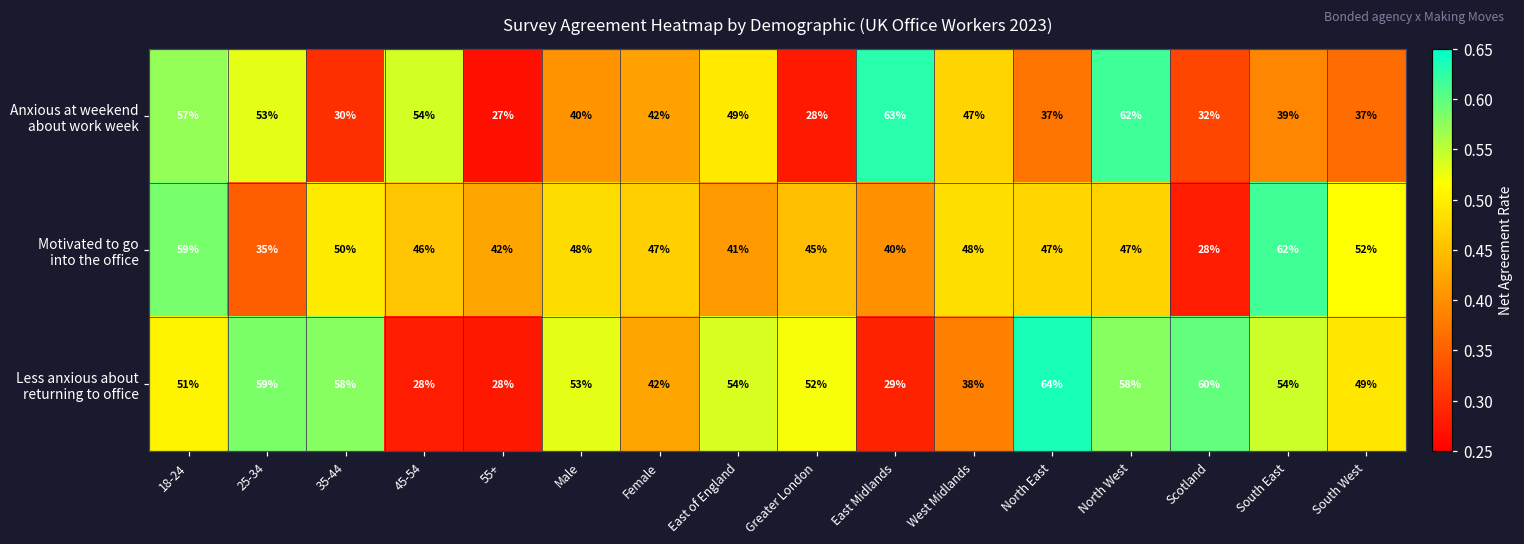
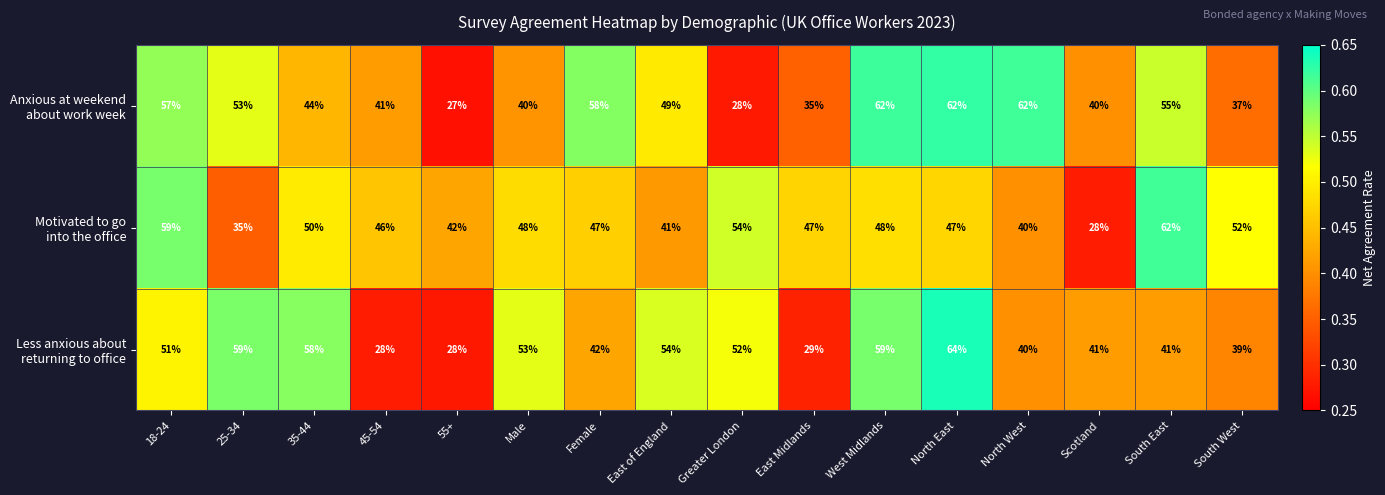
Anxious at weekend about work week, 35-44: 30% -> 44%
Anxious at weekend about work week, 45-54: 54% -> 41%
Anxious at weekend about work week, Female: 42% -> 58%
Anxious at weekend about work week, East Midlands: 63% -> 35%
Anxious at weekend about work week, West Midlands: 47% -> 62%
Anxious at weekend about work week, North East: 37% -> 62%
Anxious at weekend about work week, Scotland: 32% -> 40%
Anxious at weekend about work week, South East: 39% -> 55%
Motivated to go into the office, Greater London: 45% -> 54%
Motivated to go into the office, East Midlands: 40% -> 47%
Motivated to go into the office, North West: 47% -> 40%
Less anxious about returning to office, West Midlands: 38% -> 59%
Less anxious about returning to office, North West: 58% -> 40%
Less anxious about returning to office, Scotland: 60% -> 41%
Less anxious about returning to office, South East: 54% -> 41%
Less anxious about returning to office, South West: 49% -> 39%
